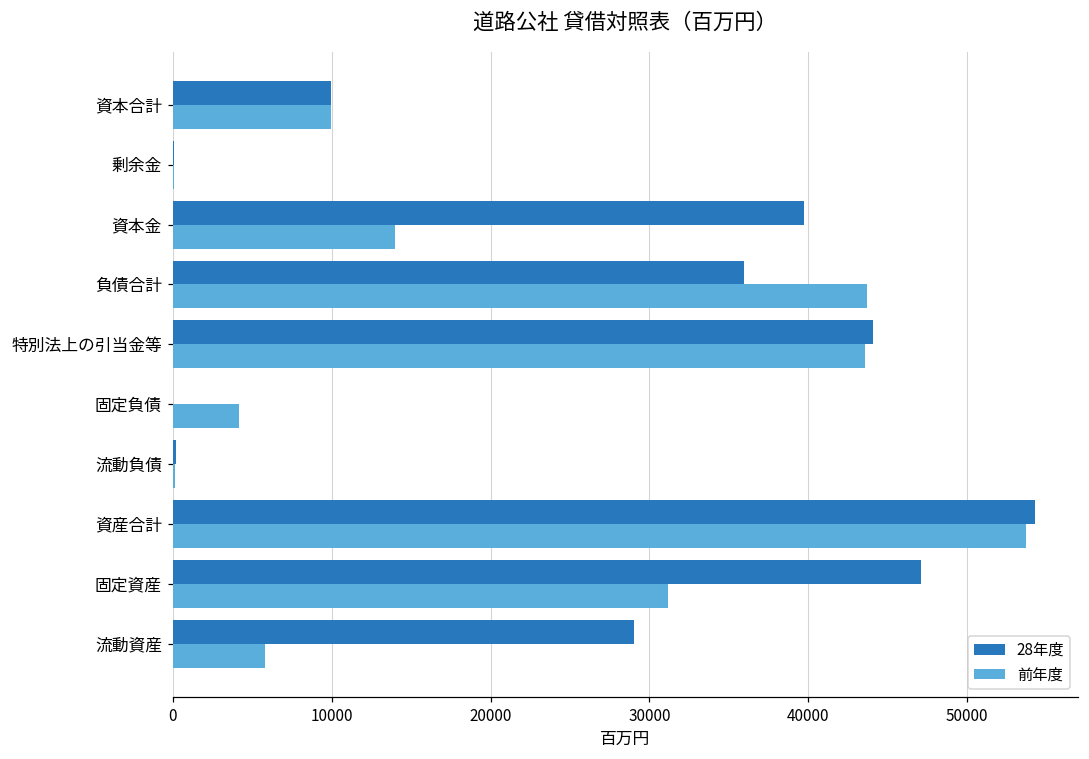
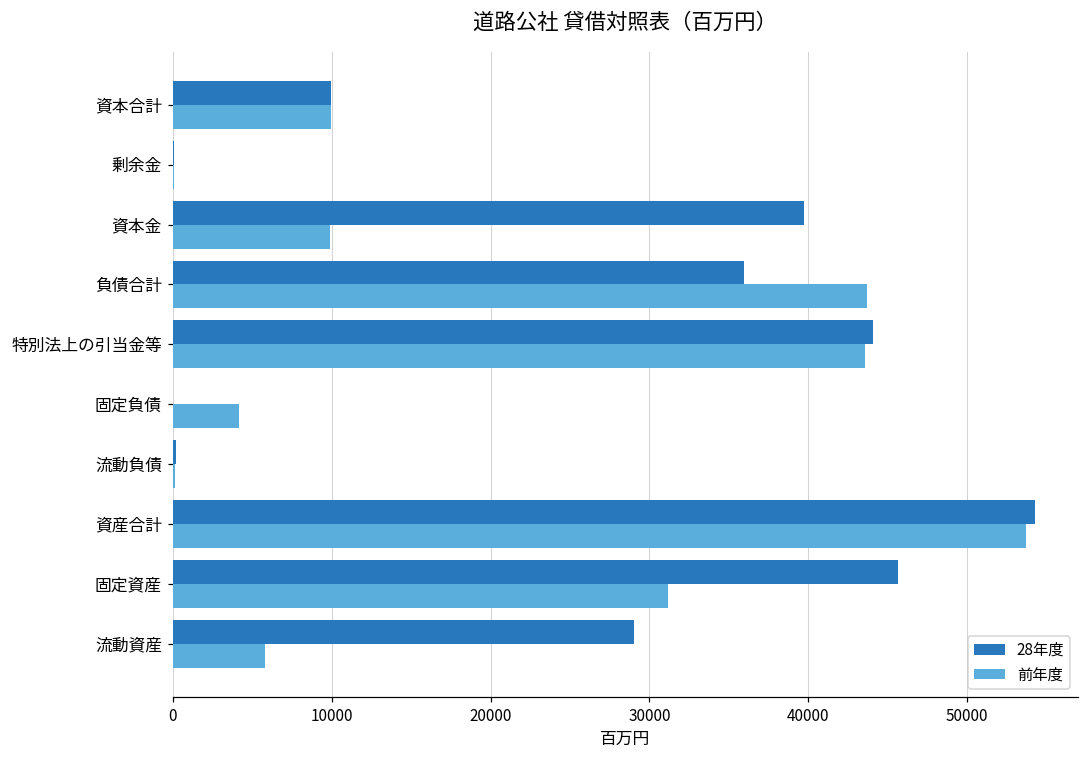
前年度, 資本金: 14000 -> 9900
28年度, 固定資産: 47100 -> 45600
